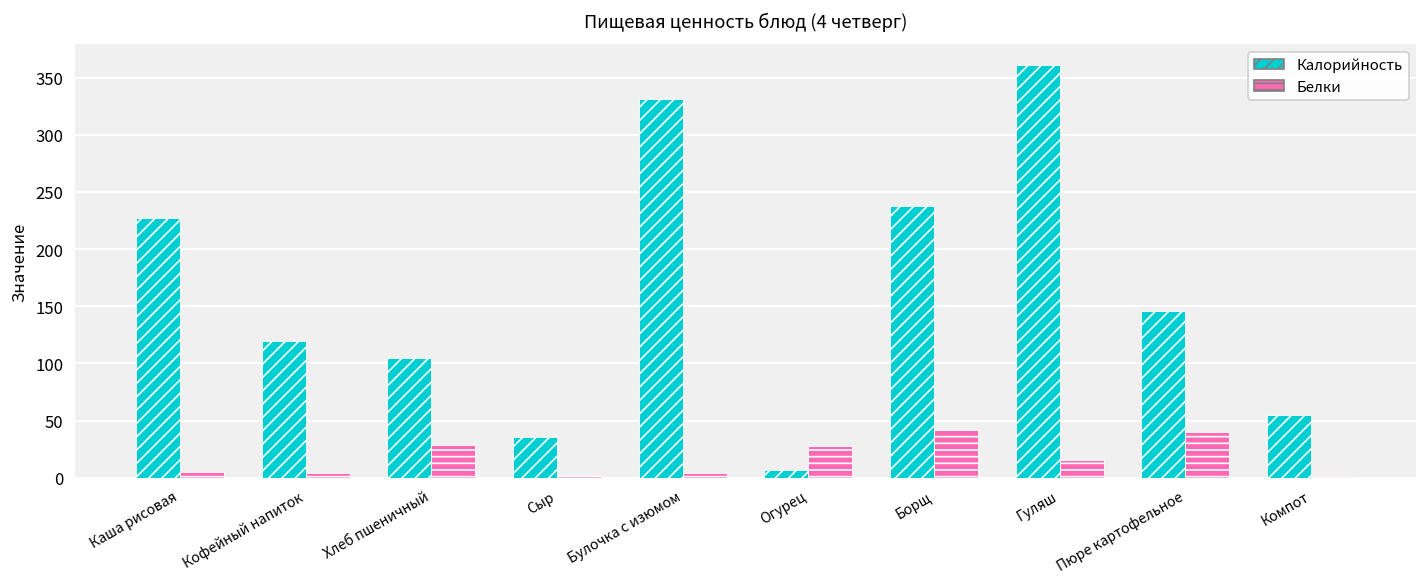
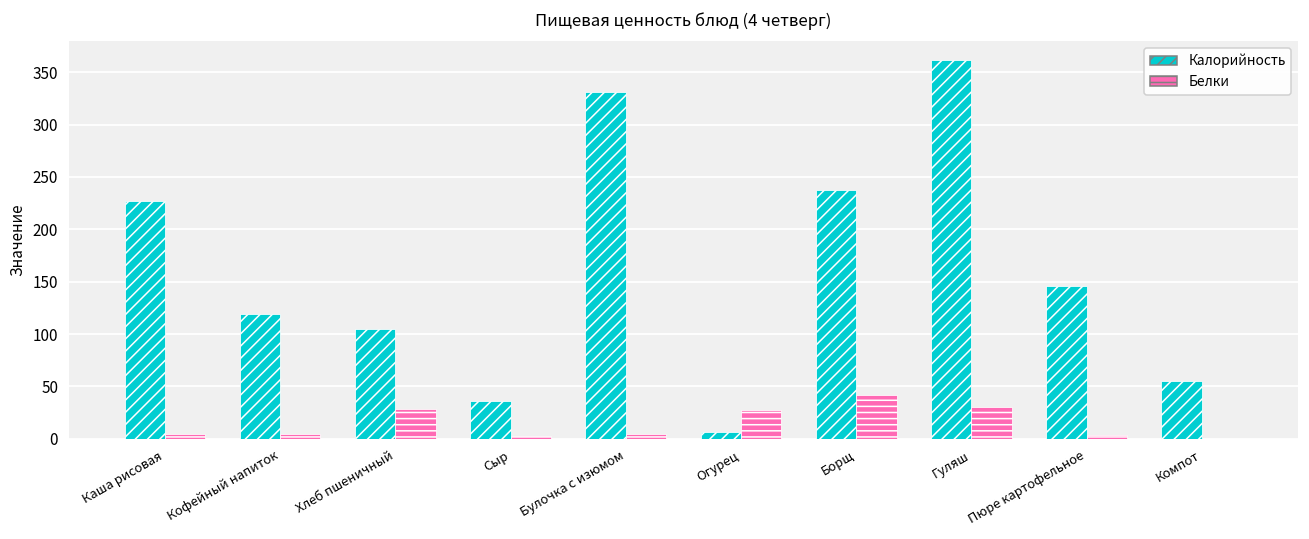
Белки, Гуляш: 20 -> 30
Белки, Пюре картофельное: 40 -> 0
